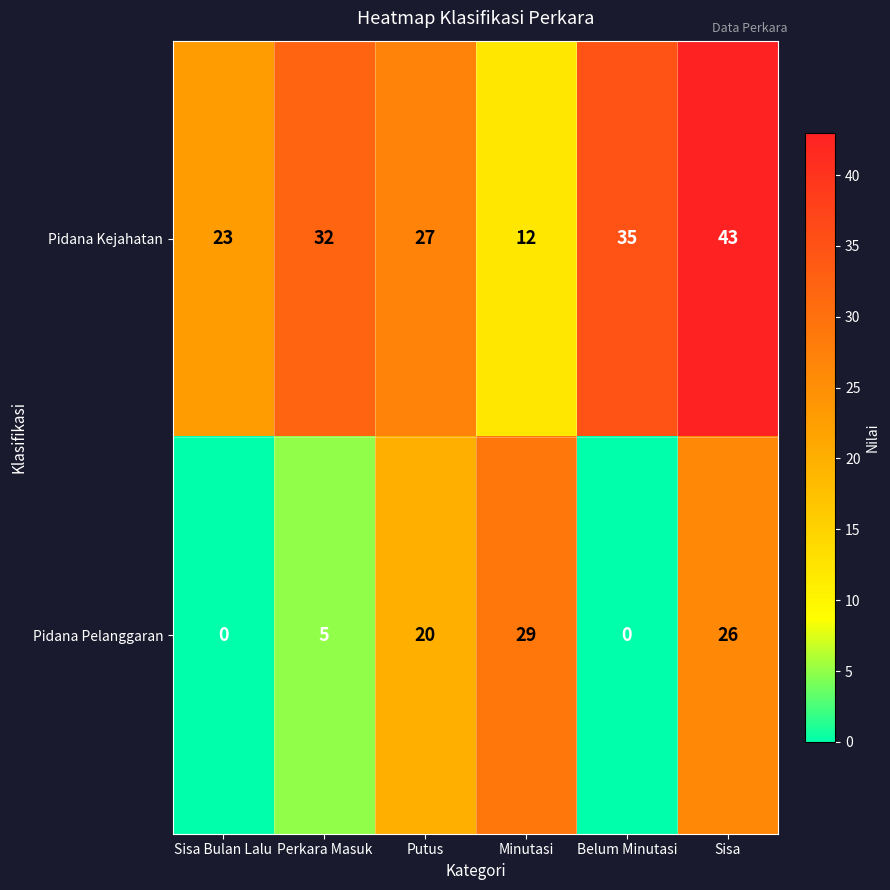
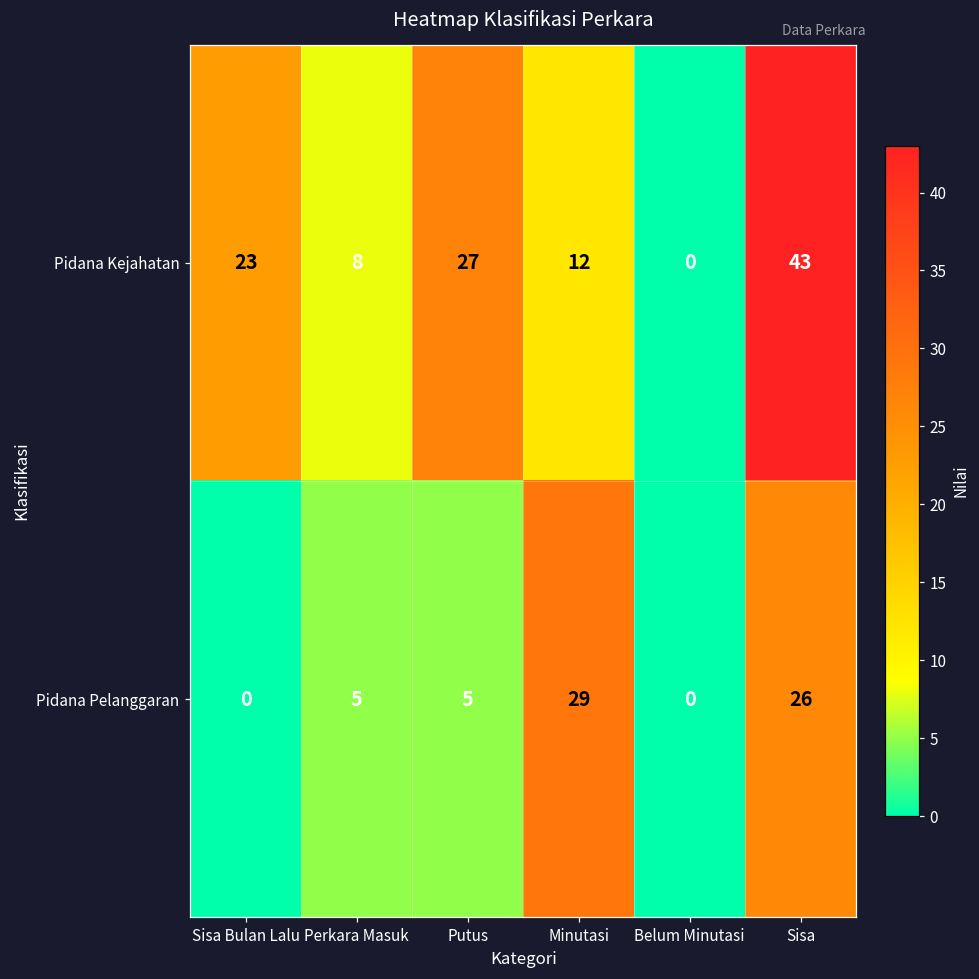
Pidana Kejahatan, Perkara Masuk: 32 -> 8
Pidana Kejahatan, Belum Minutasi: 35 -> 0
Pidana Pelanggaran, Putus: 20 -> 5
